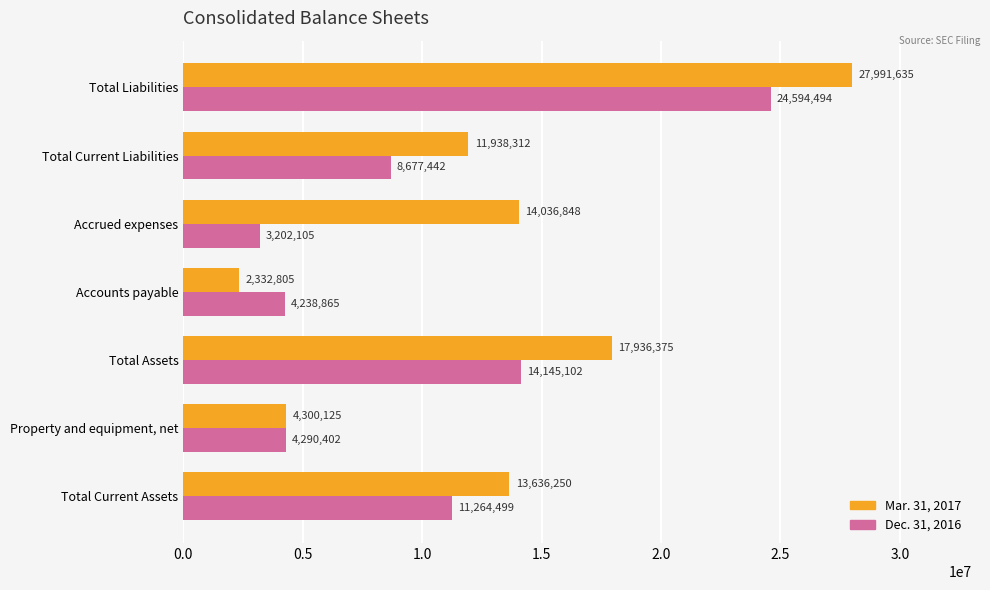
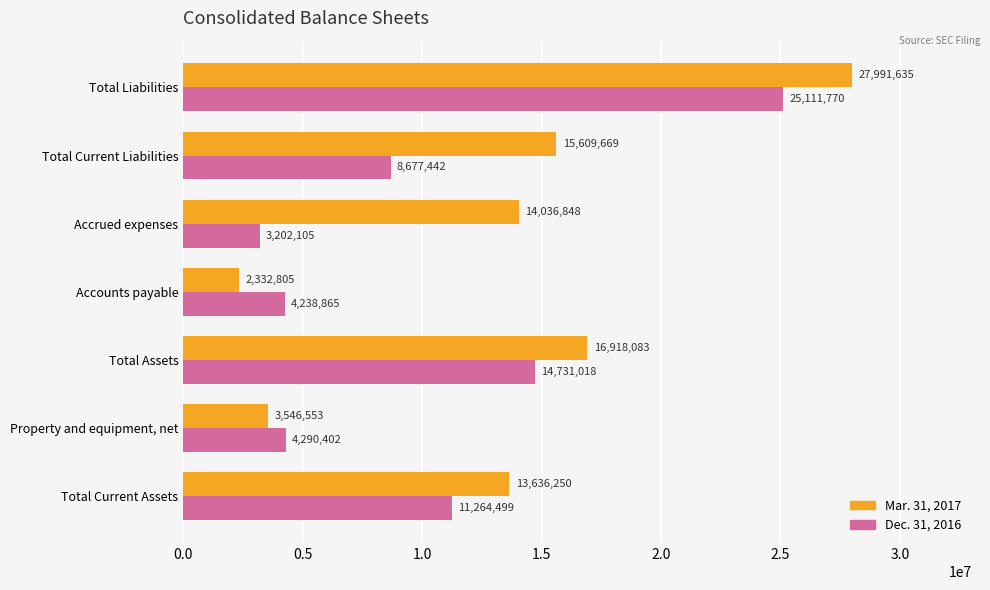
Dec. 31, 2016, Total Liabilities: 24,594,494 -> 25,111,770
Mar. 31, 2017, Total Current Liabilities: 11,938,312 -> 15,609,669
Mar. 31, 2017, Total Assets: 17,936,375 -> 16,918,083
Dec. 31, 2016, Total Assets: 14,145,102 -> 14,731,018
Mar. 31, 2017, Property and equipment, net: 4,300,125 -> 3,546,553
